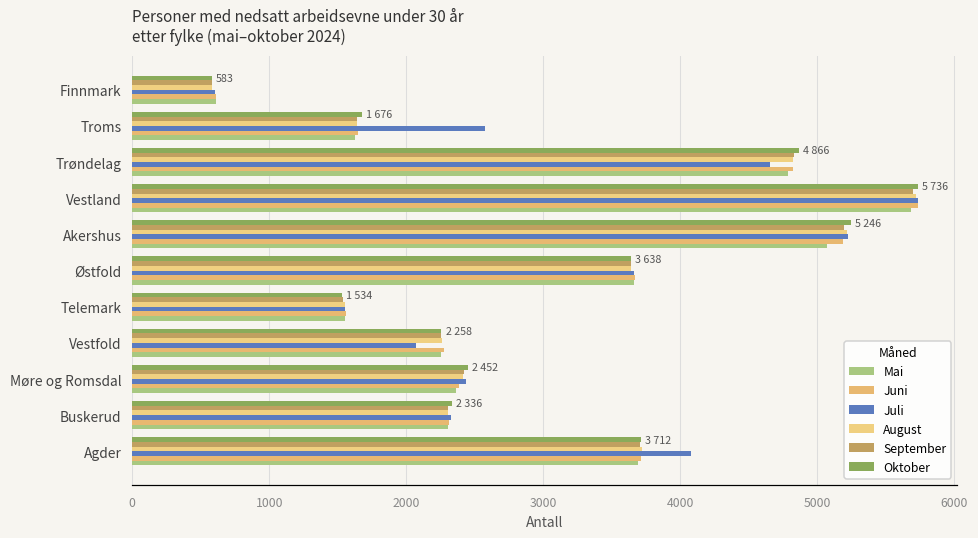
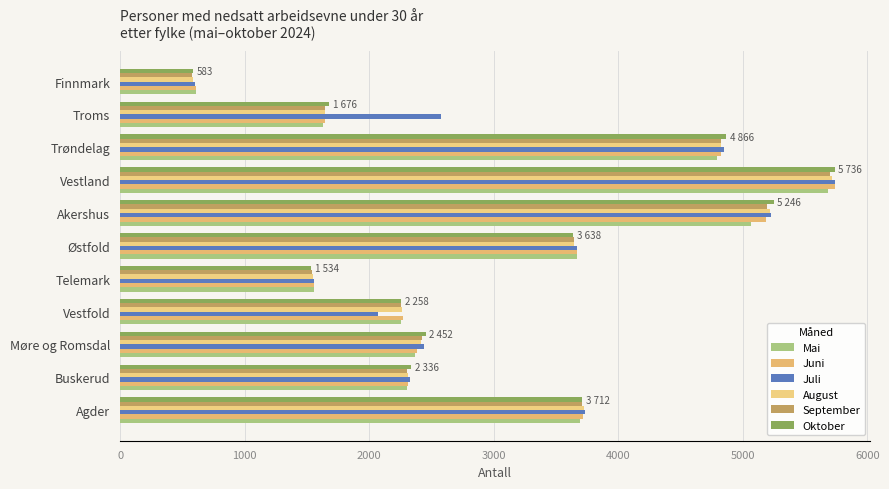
Juli, Trøndelag: 4660 -> 4850
Juli, Agder: 4080 -> 3740
